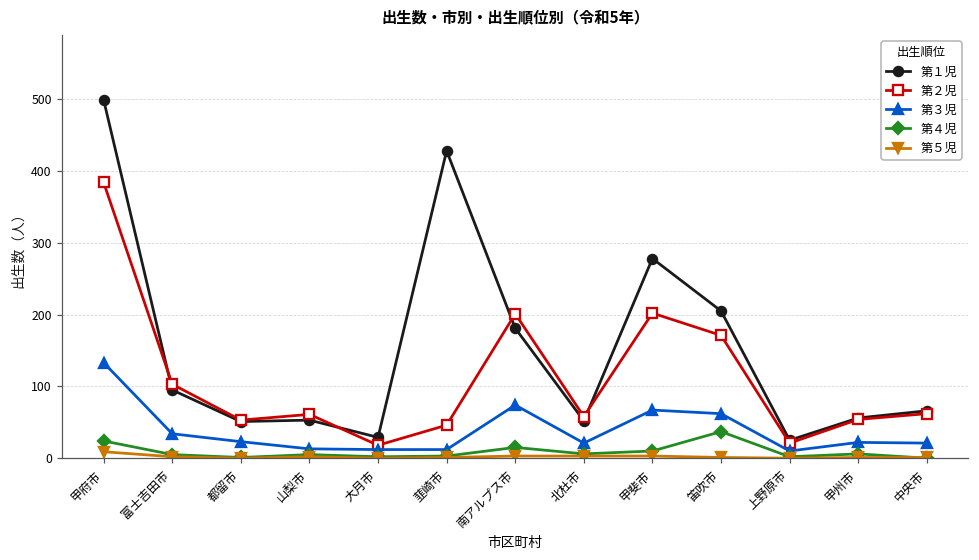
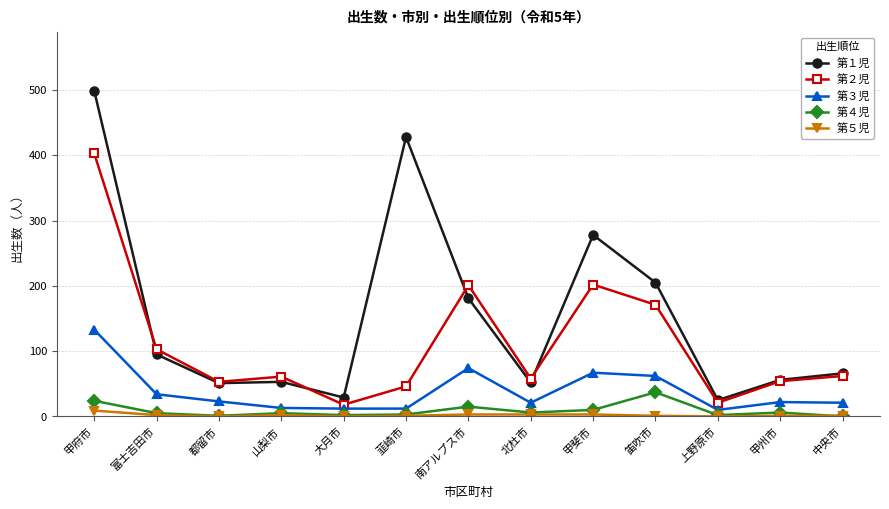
第２児, 甲府市: 380 -> 400
